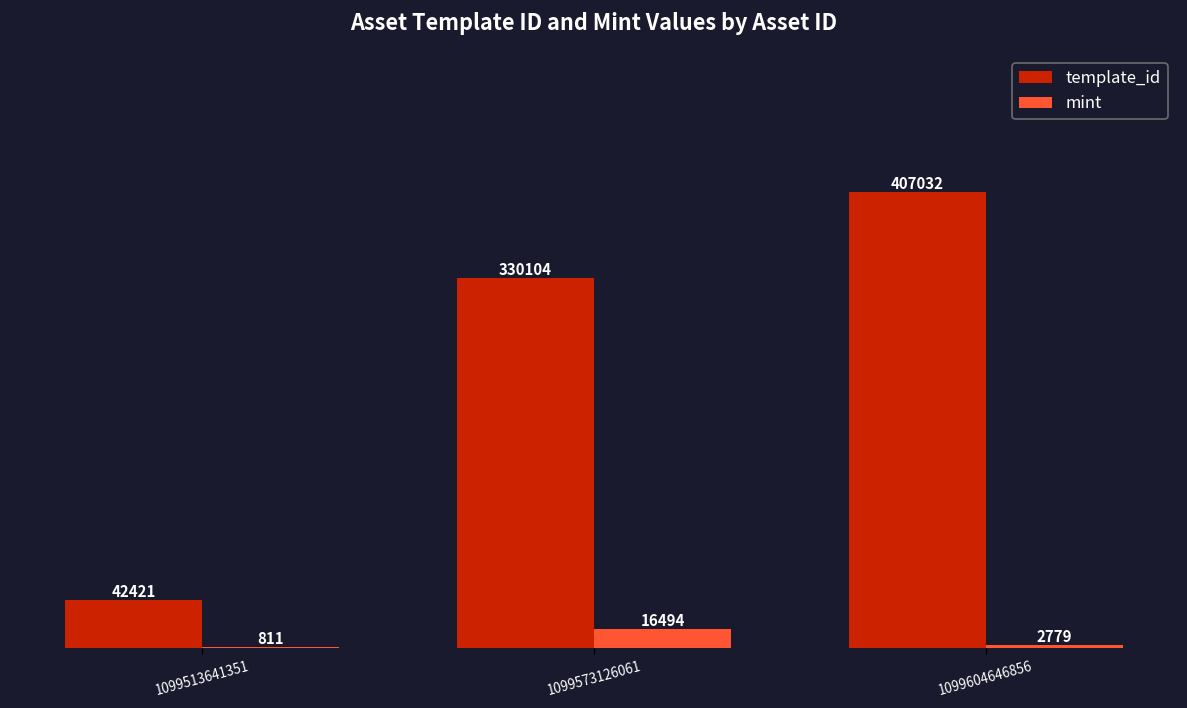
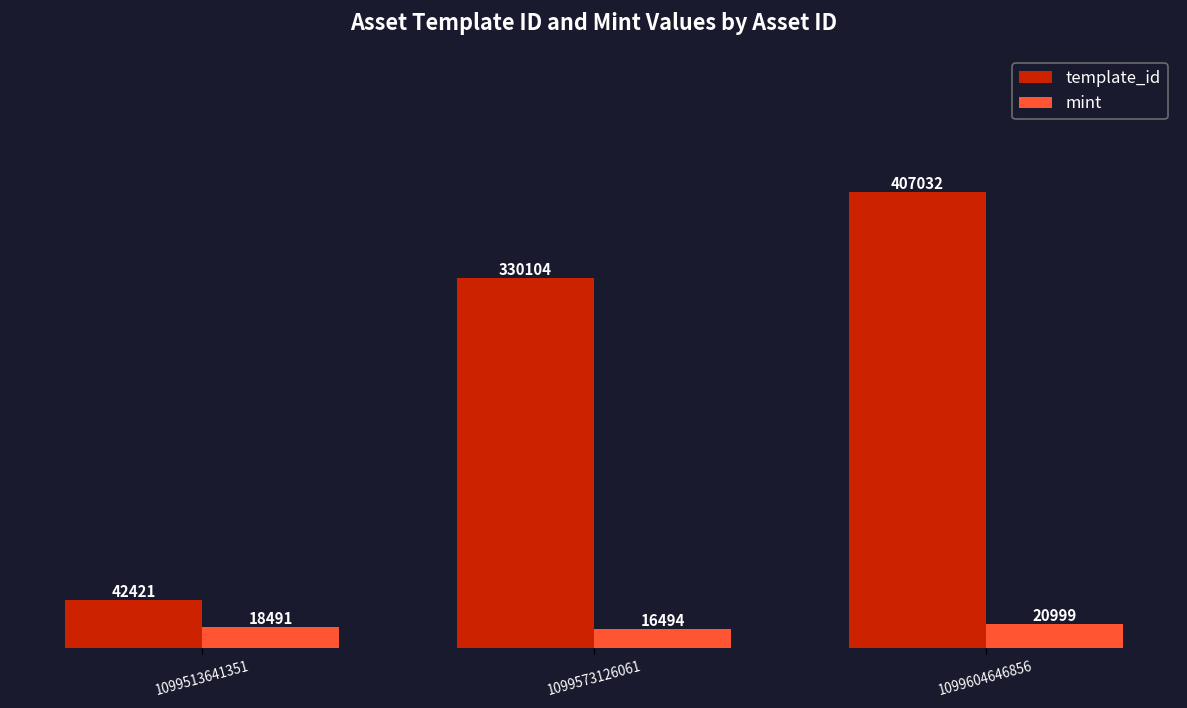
mint, 1099513641351: 811 -> 18491
mint, 1099604646856: 2779 -> 20999
